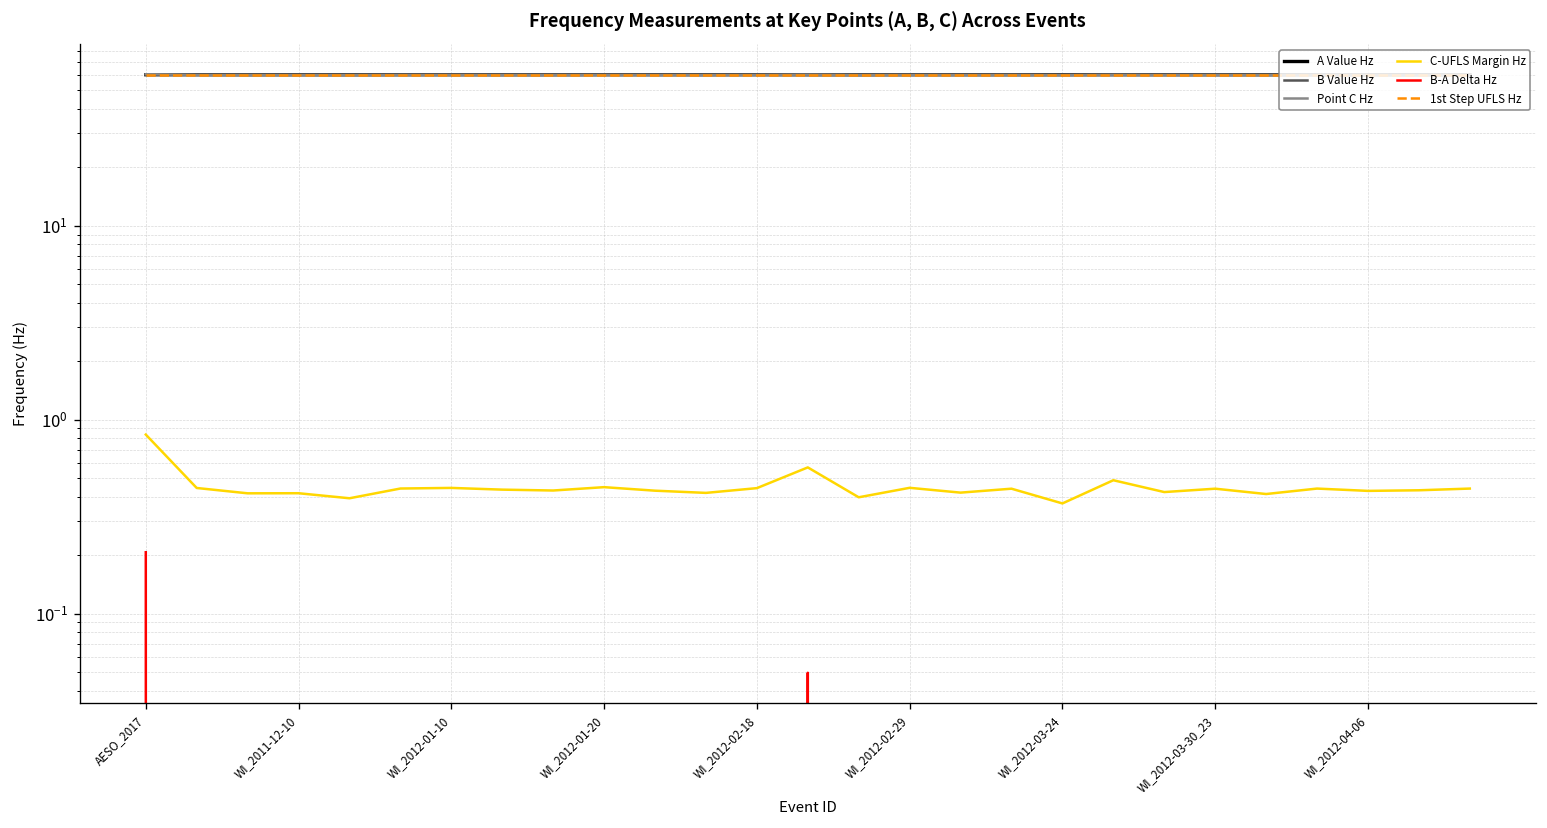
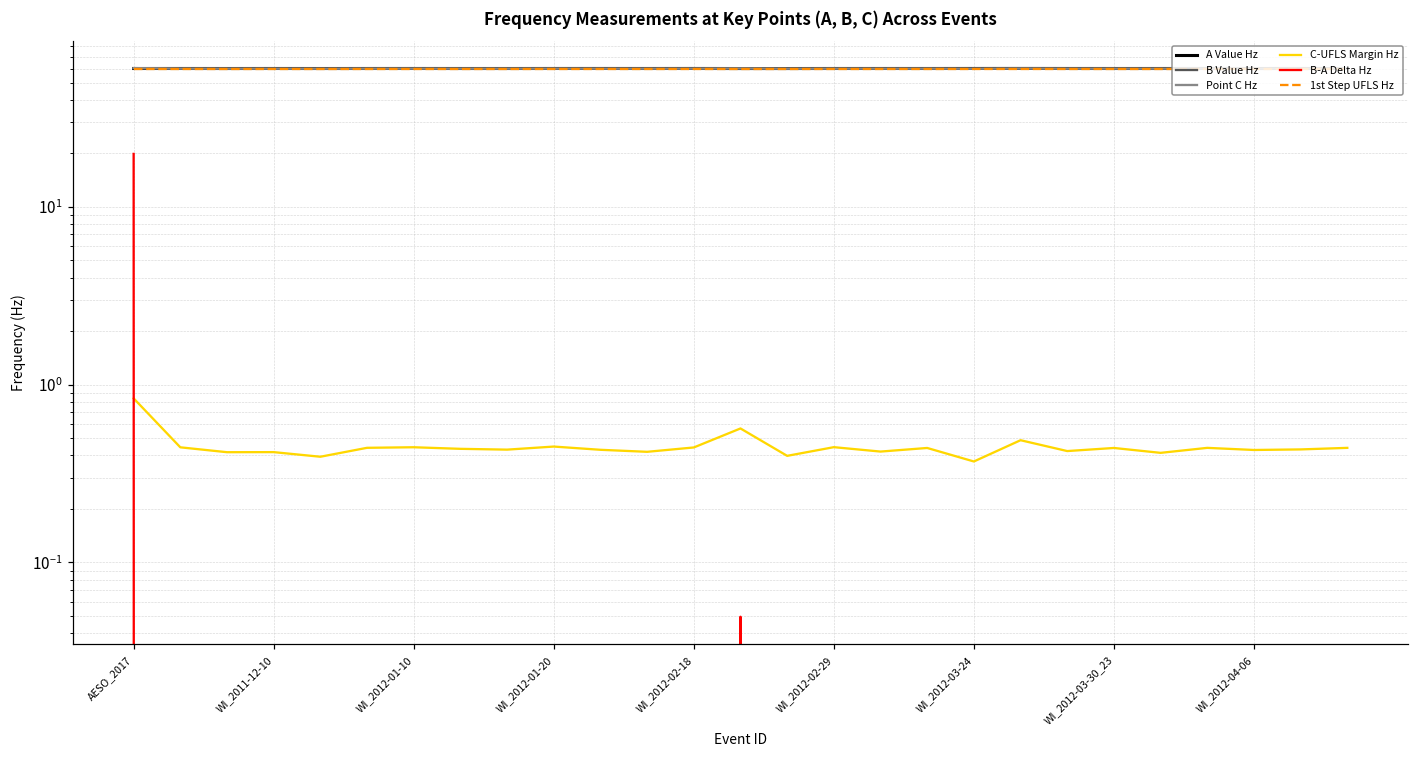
B-A Delta Hz, AESO_2017: 0.21 -> 20
